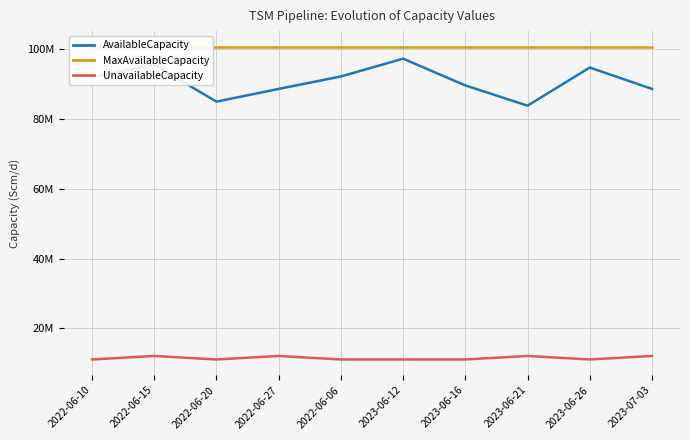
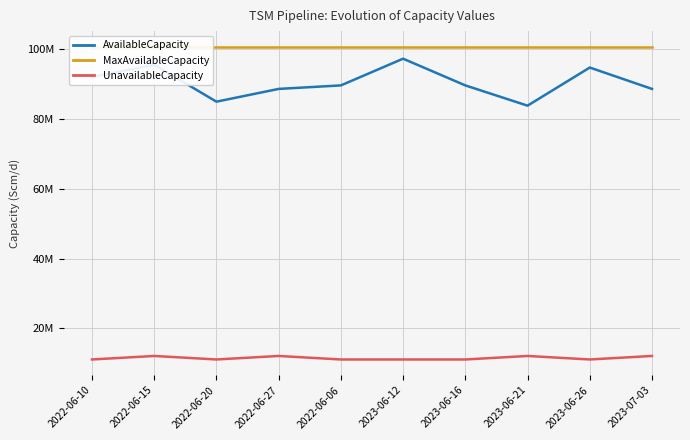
AvailableCapacity, 2022-06-06: 92000000 -> 90000000
